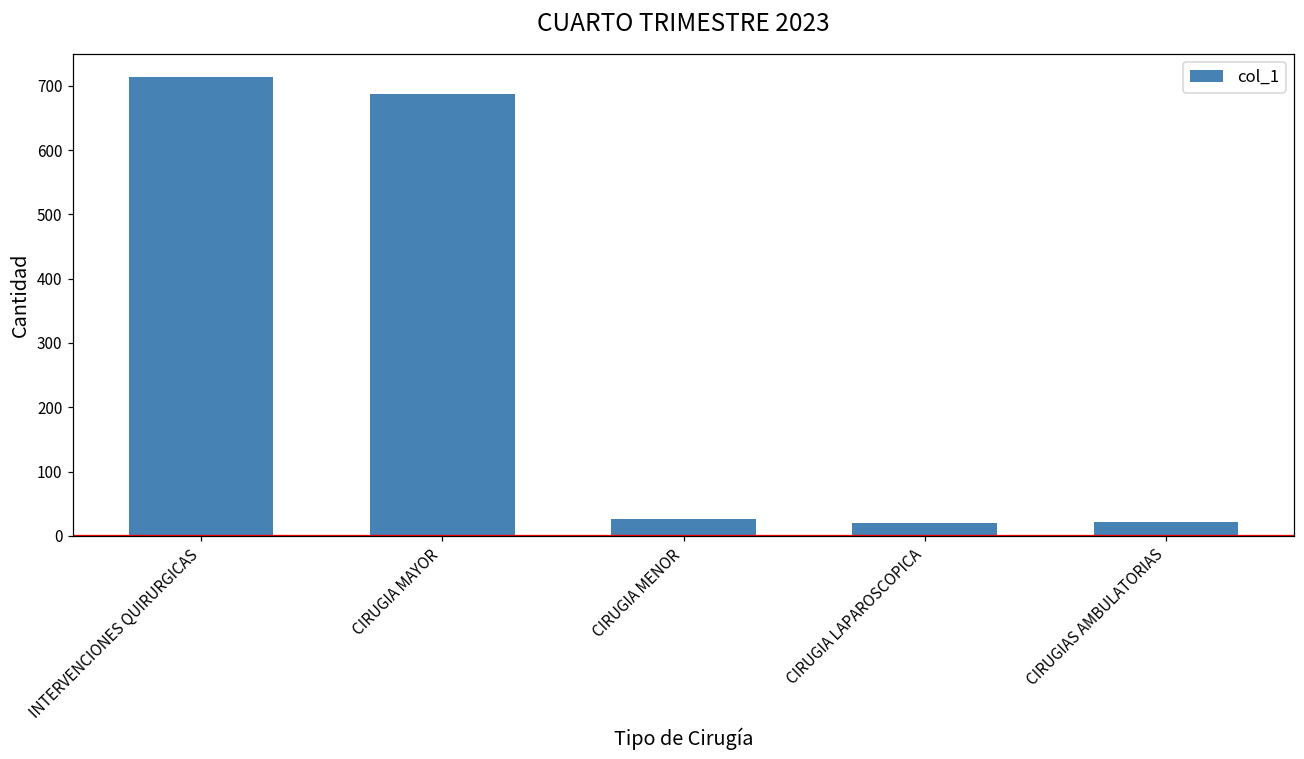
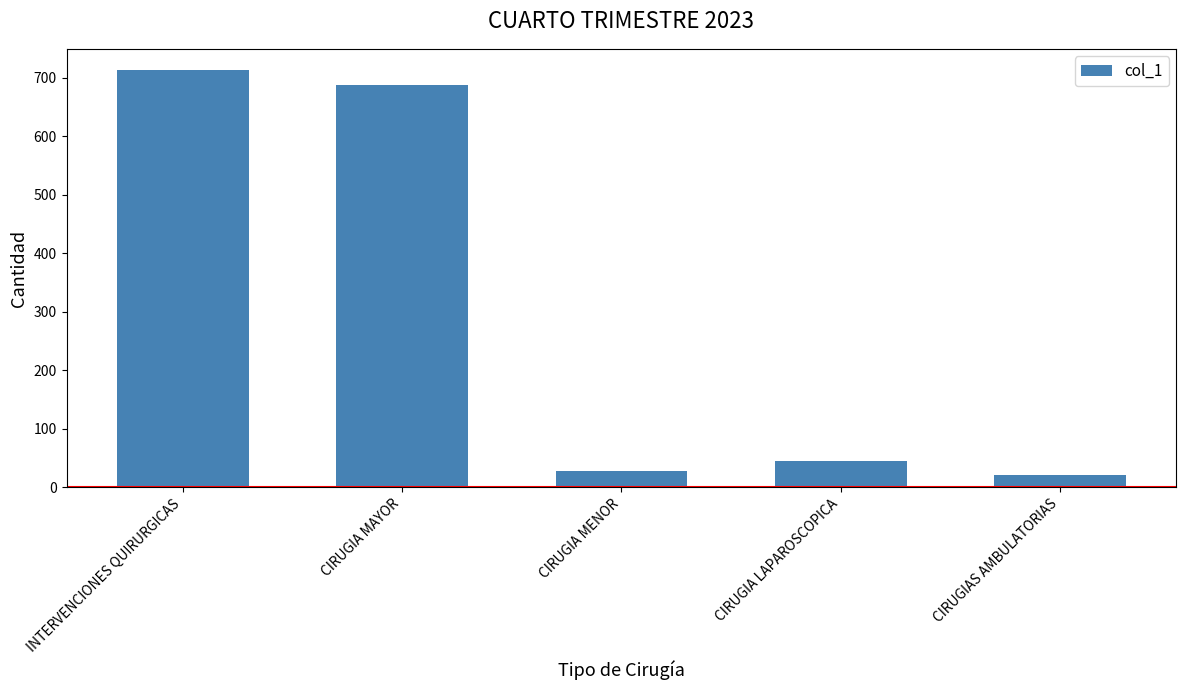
CIRUGIA LAPAROSCOPICA: 20 -> 50
